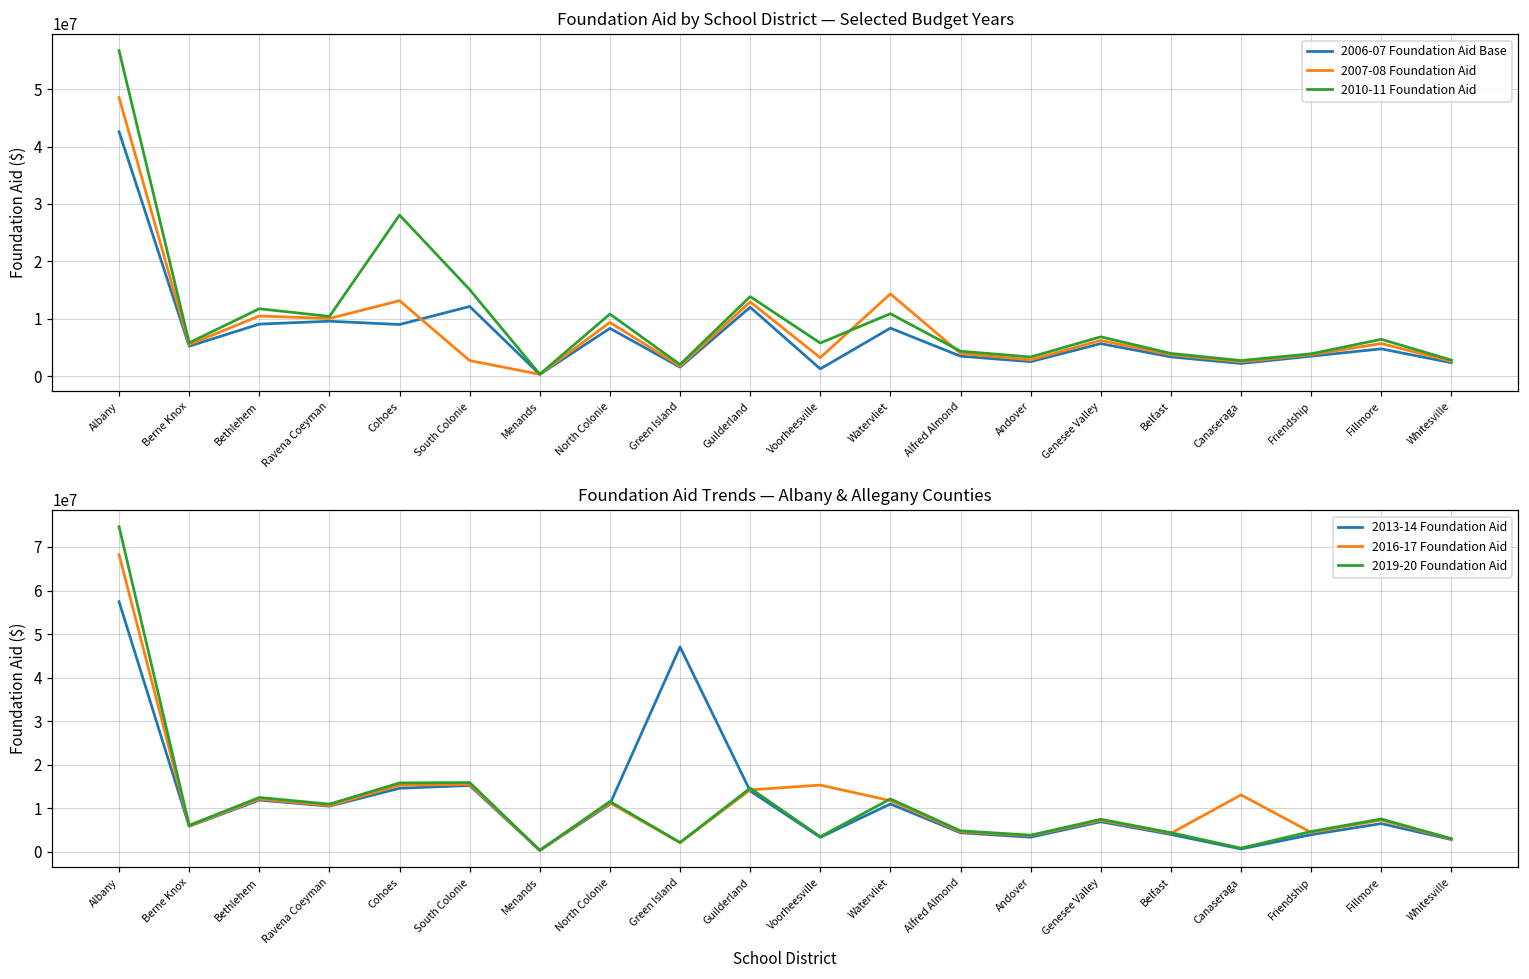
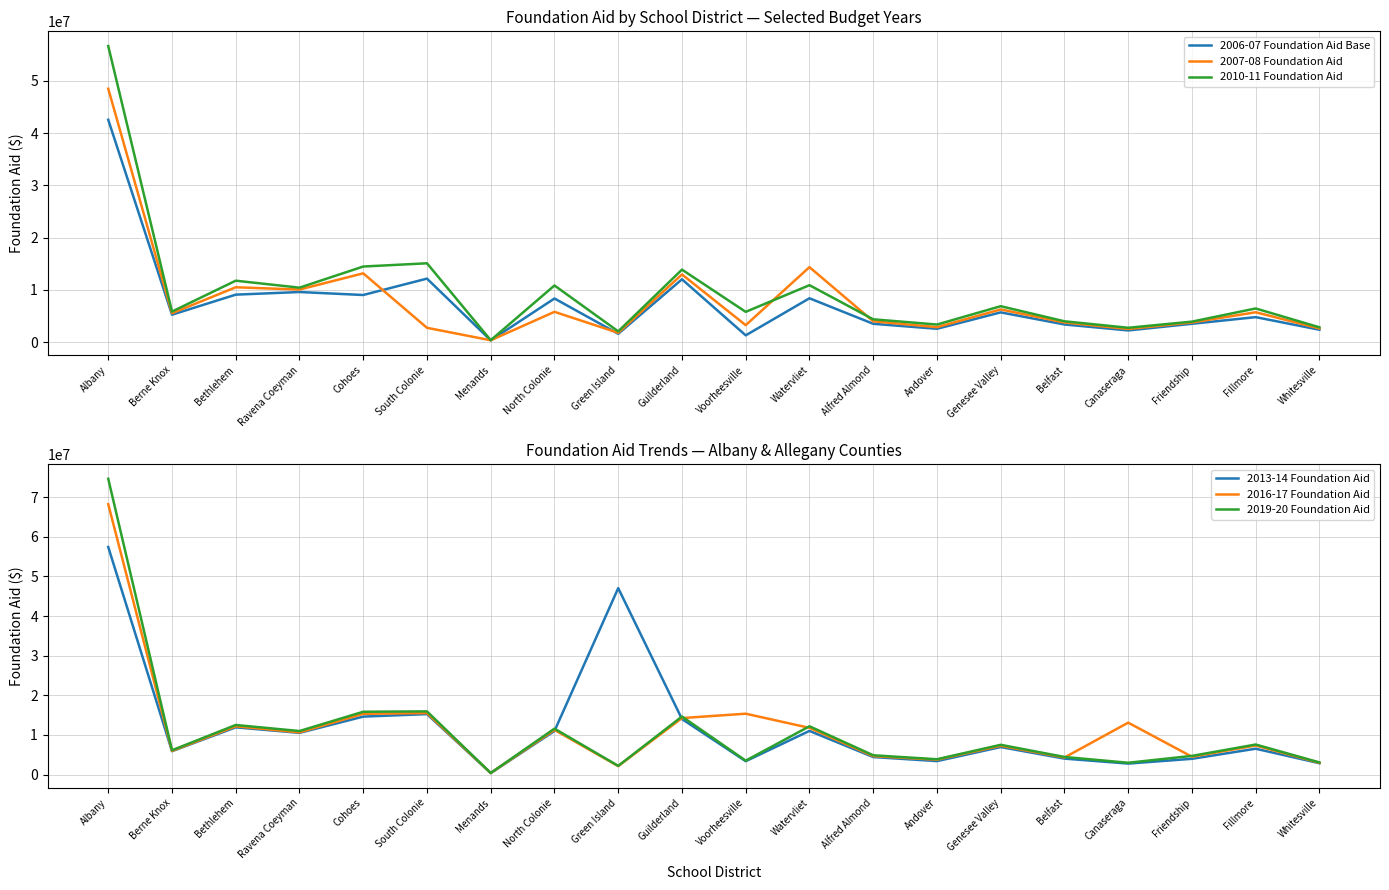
Foundation Aid by School District — Selected Budget Years, 2010-11 Foundation Aid, Cohoes: 28000000 -> 14000000
Foundation Aid by School District — Selected Budget Years, 2007-08 Foundation Aid, North Colonie: 9000000 -> 6000000
Foundation Aid Trends — Albany & Allegany Counties, 2013-14 Foundation Aid, Canaseraga: 1000000 -> 3000000
Foundation Aid Trends — Albany & Allegany Counties, 2019-20 Foundation Aid, Canaseraga: 1000000 -> 3000000
